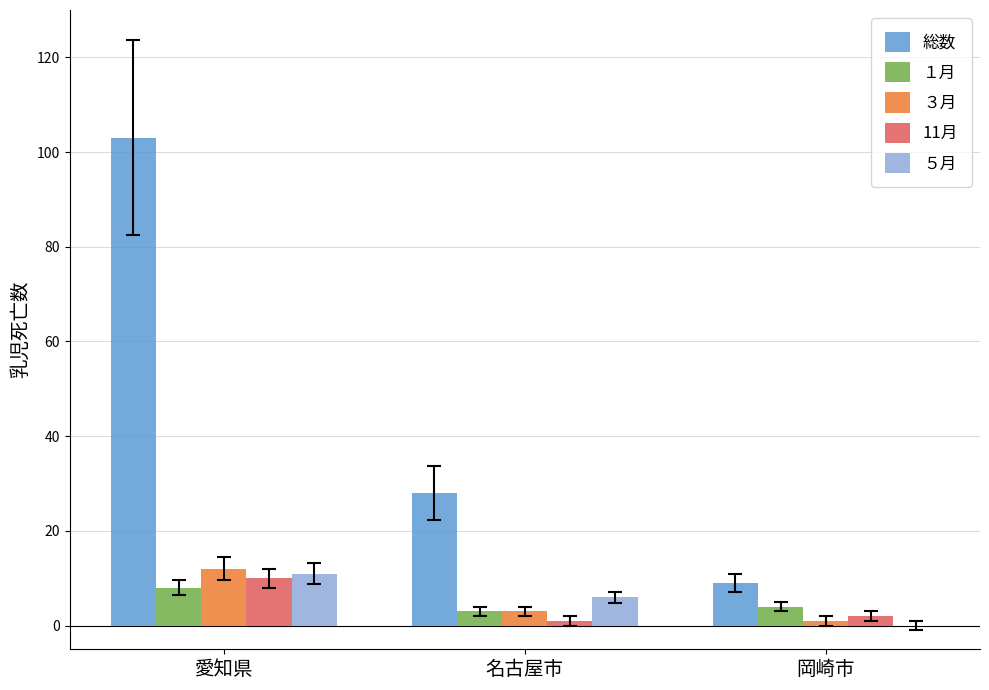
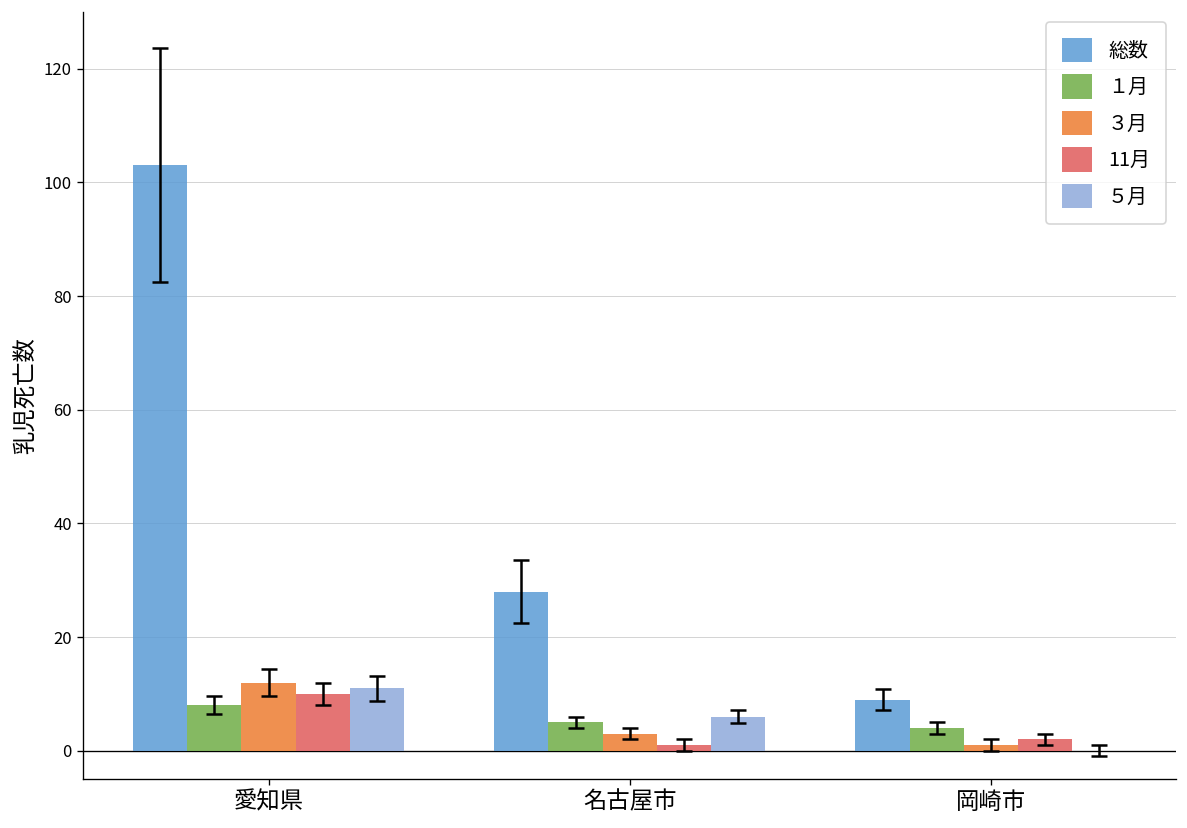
１月, 名古屋市: 3 -> 5
